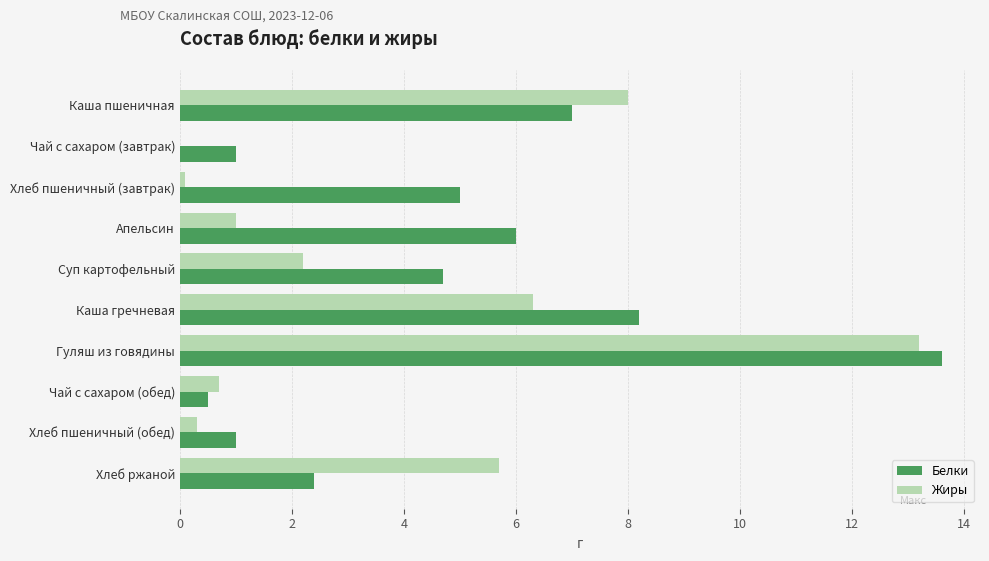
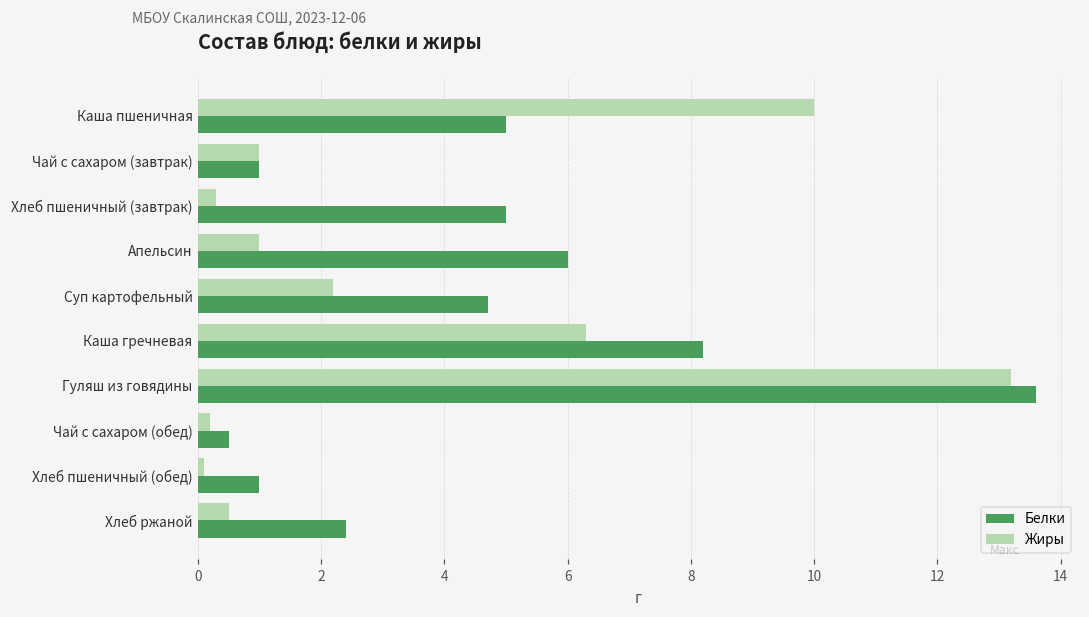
Жиры, Каша пшеничная: 8 -> 10
Белки, Каша пшеничная: 7 -> 5
Жиры, Чай с сахаром (завтрак): 0 -> 1
Жиры, Хлеб пшеничный (завтрак): 0.1 -> 0.3
Жиры, Чай с сахаром (обед): 0.7 -> 0.2
Жиры, Хлеб пшеничный (обед): 0.3 -> 0.1
Жиры, Хлеб ржаной: 5.7 -> 0.5
